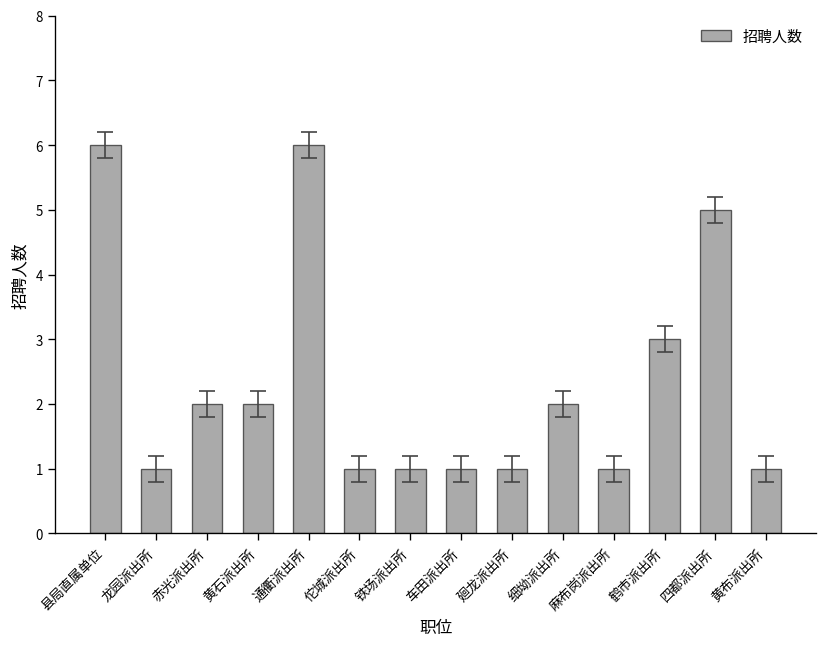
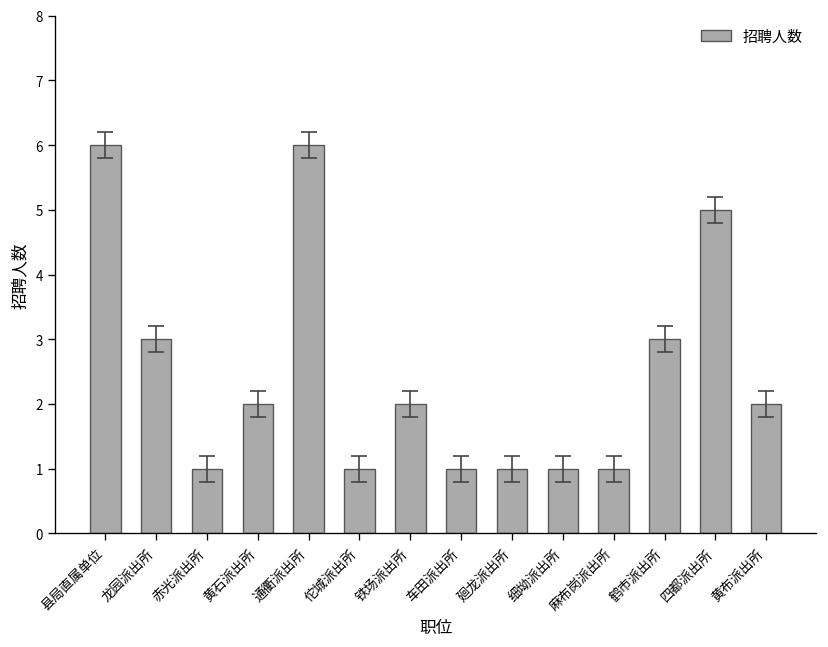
招聘人数, 龙园派出所: 1 -> 3
招聘人数, 赤光派出所: 2 -> 1
招聘人数, 铁场派出所: 1 -> 2
招聘人数, 细坳派出所: 2 -> 1
招聘人数, 黄布派出所: 1 -> 2
